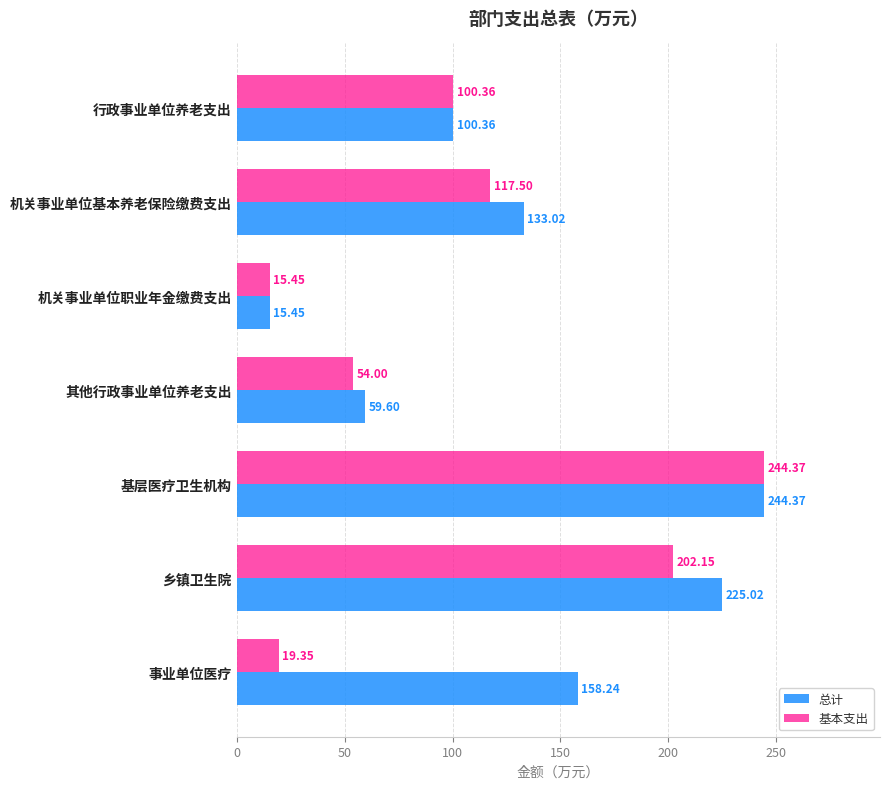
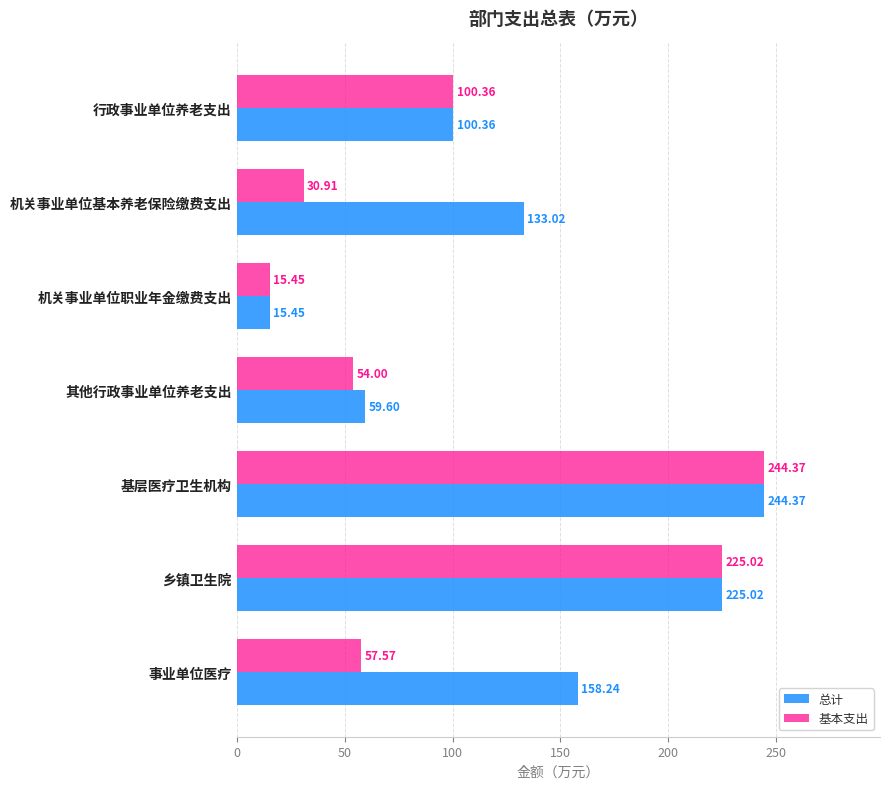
基本支出, 机关事业单位基本养老保险缴费支出: 117.50 -> 30.91
基本支出, 乡镇卫生院: 202.15 -> 225.02
基本支出, 事业单位医疗: 19.35 -> 57.57
